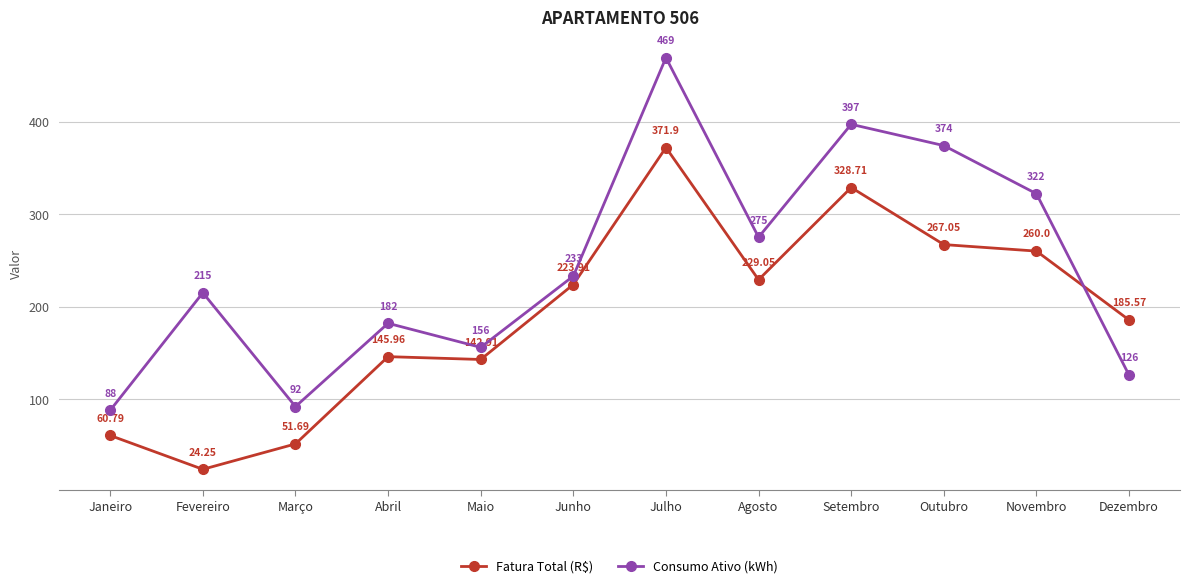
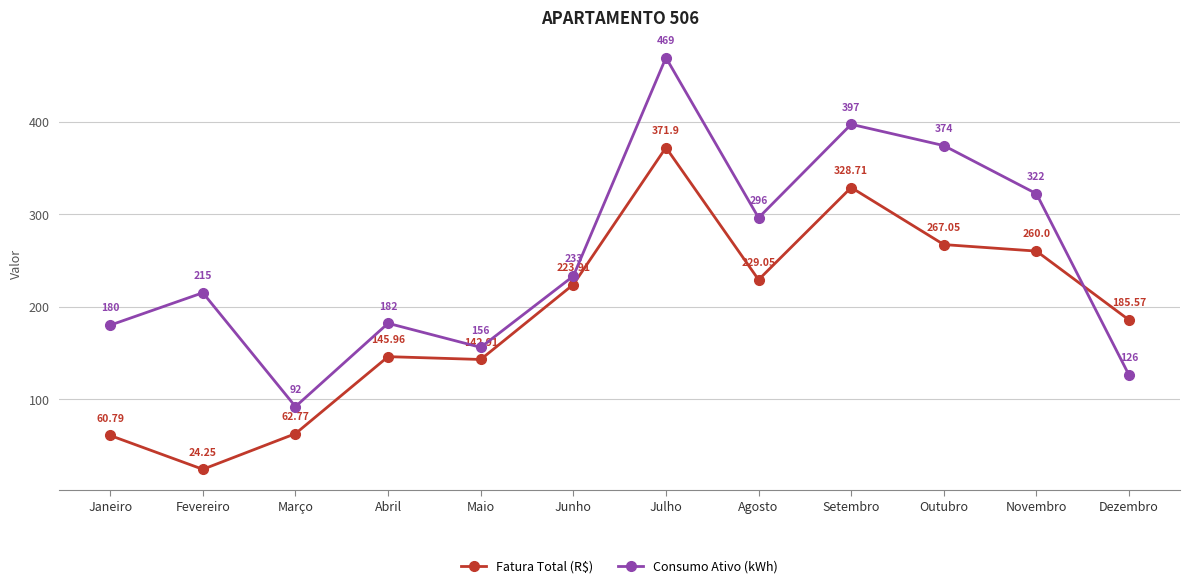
Consumo Ativo (kWh), Janeiro: 88 -> 180
Fatura Total (R$), Março: 51.69 -> 62.77
Consumo Ativo (kWh), Agosto: 275 -> 296
